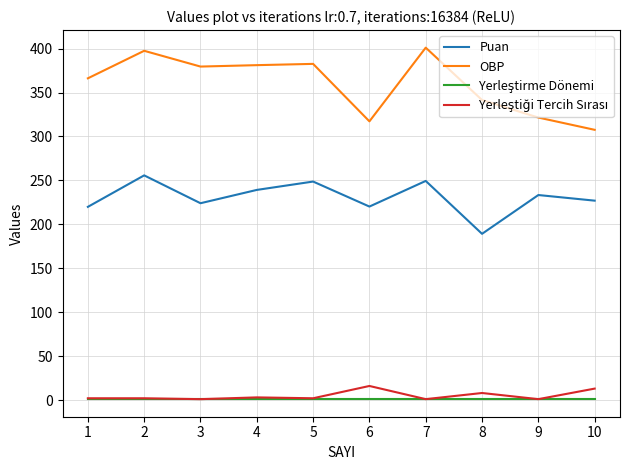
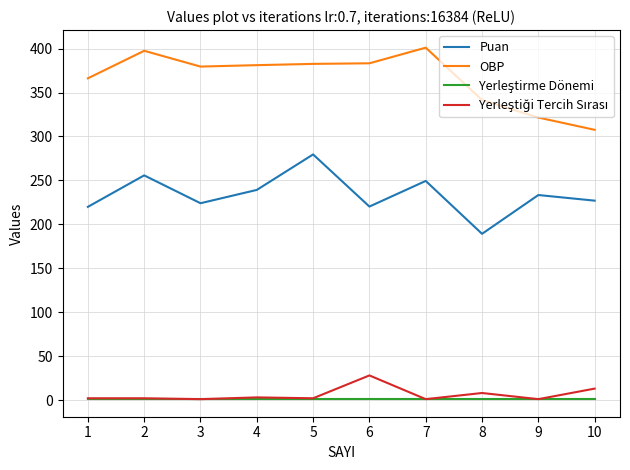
Puan, 5: 250 -> 280
OBP, 6: 320 -> 380
Yerleştiği Tercih Sırası, 6: 20 -> 30
